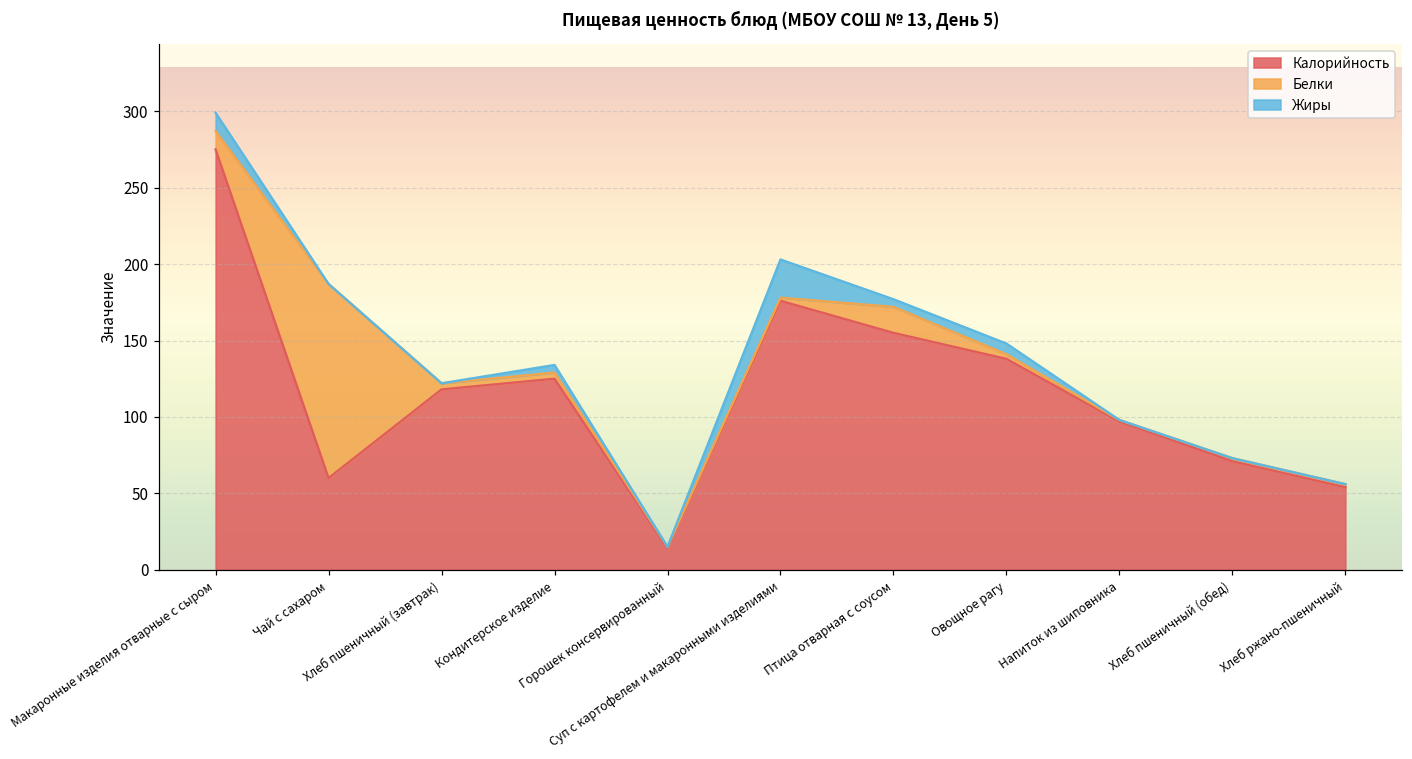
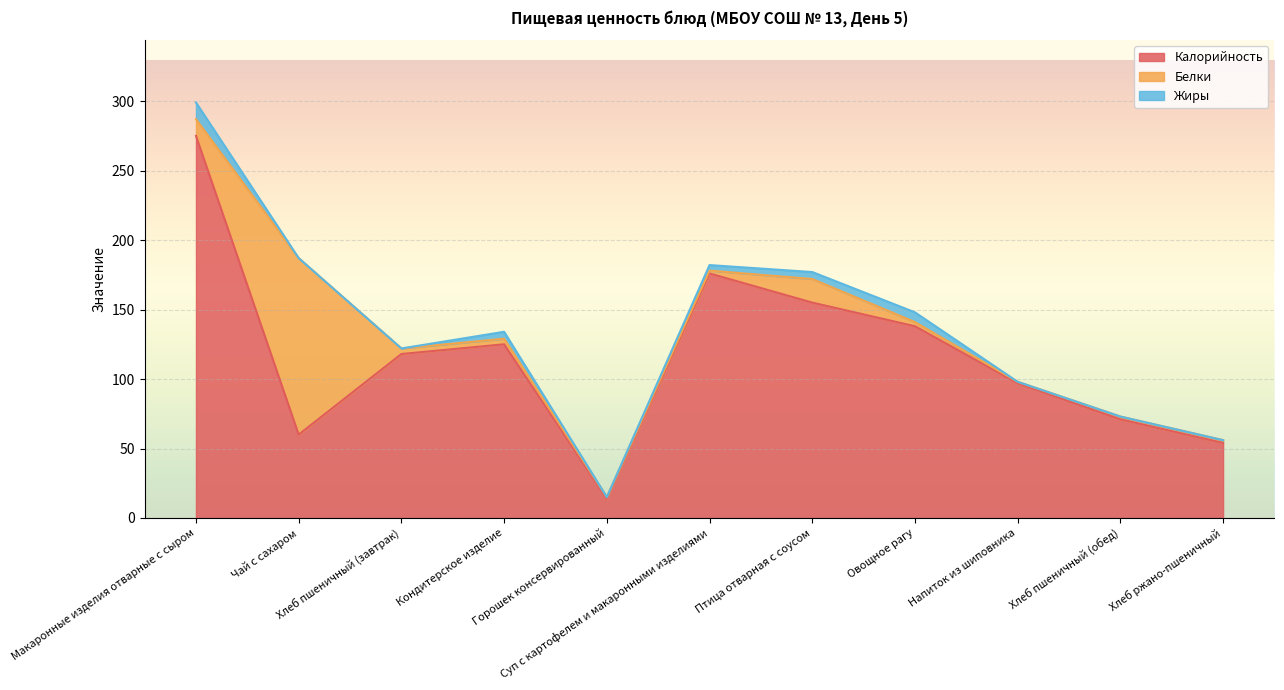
Жиры, Суп с картофелем и макаронными изделиями: 25 -> 4
